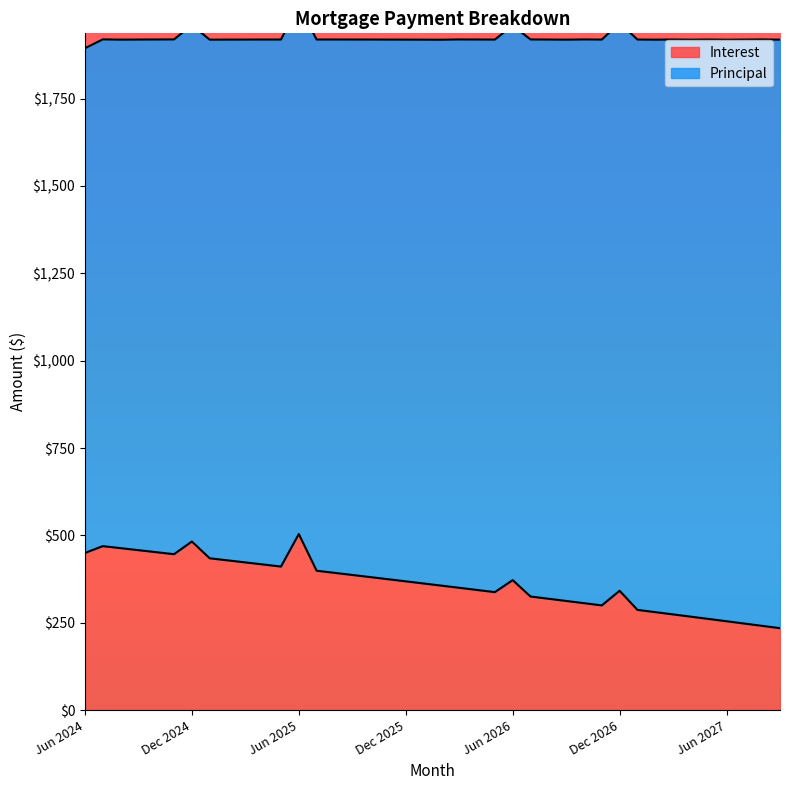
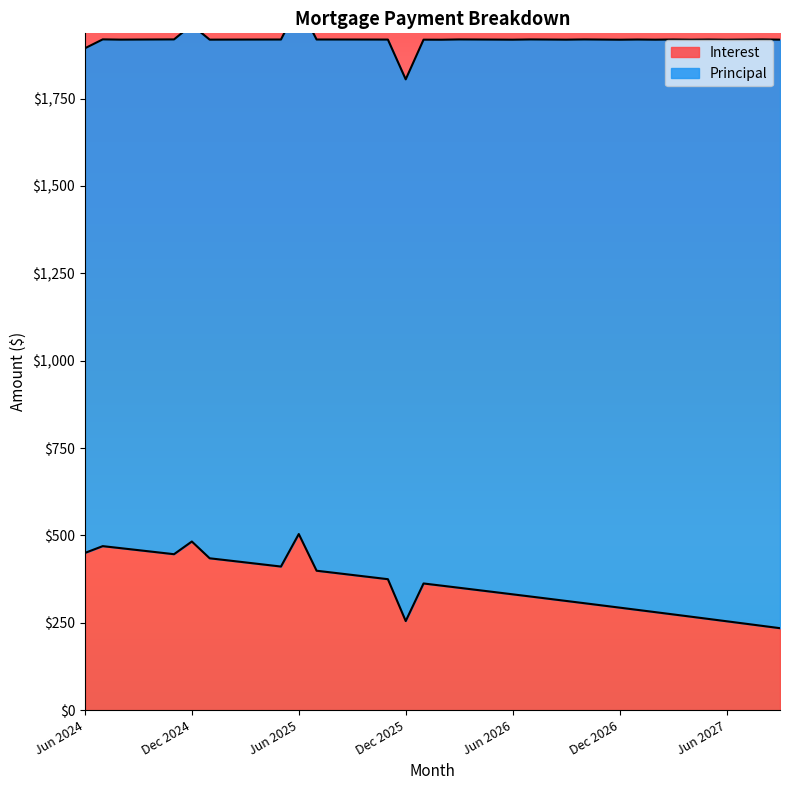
Interest, Dec 2025: $370 -> $250
Interest, Jun 2026: $370 -> $330
Interest, Dec 2026: $340 -> $290
